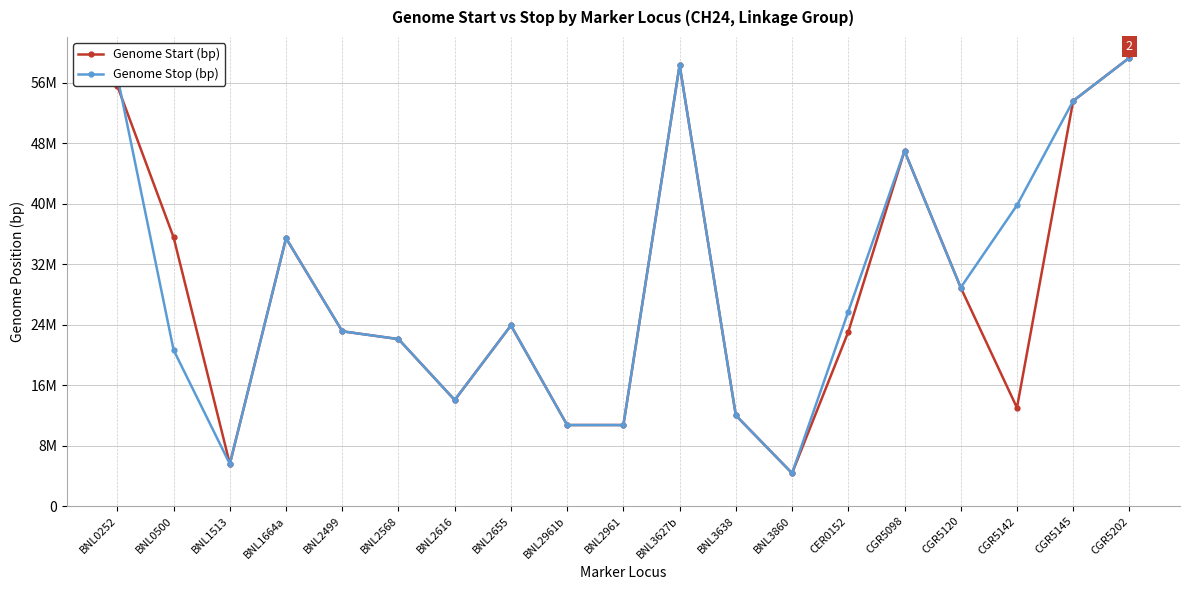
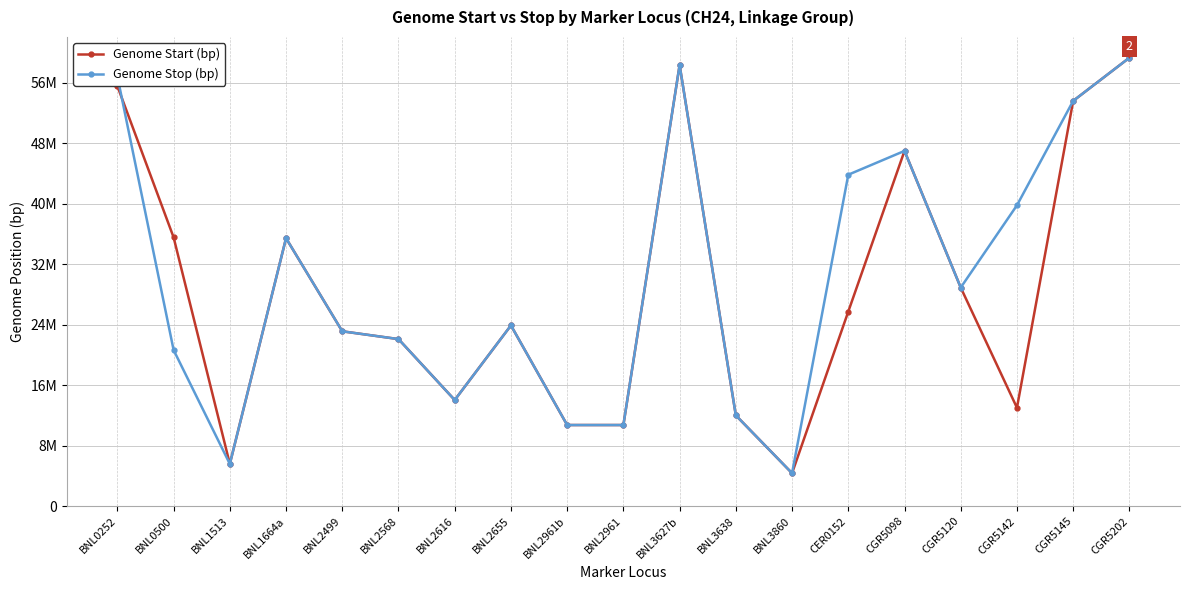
Genome Start (bp), CER0152: 23000000 -> 26000000
Genome Stop (bp), CER0152: 26000000 -> 44000000
